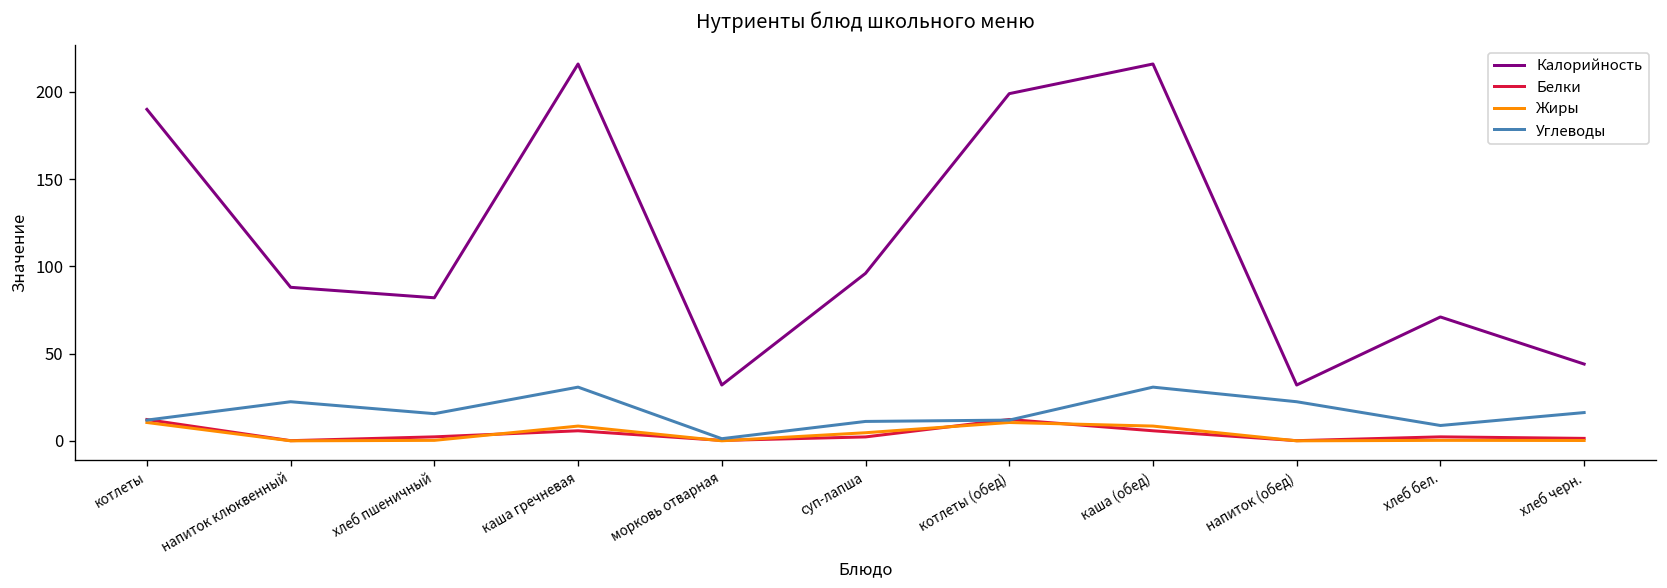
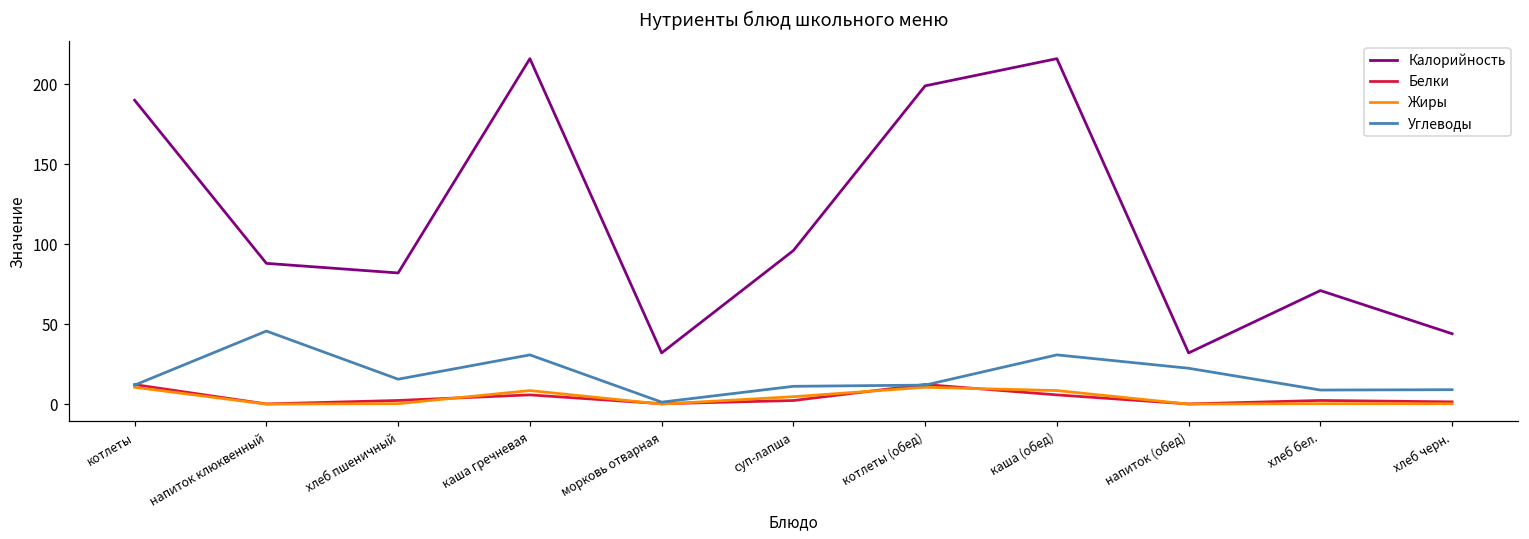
Углеводы, напиток клюквенный: 22 -> 46
Углеводы, хлеб черн.: 16 -> 9
